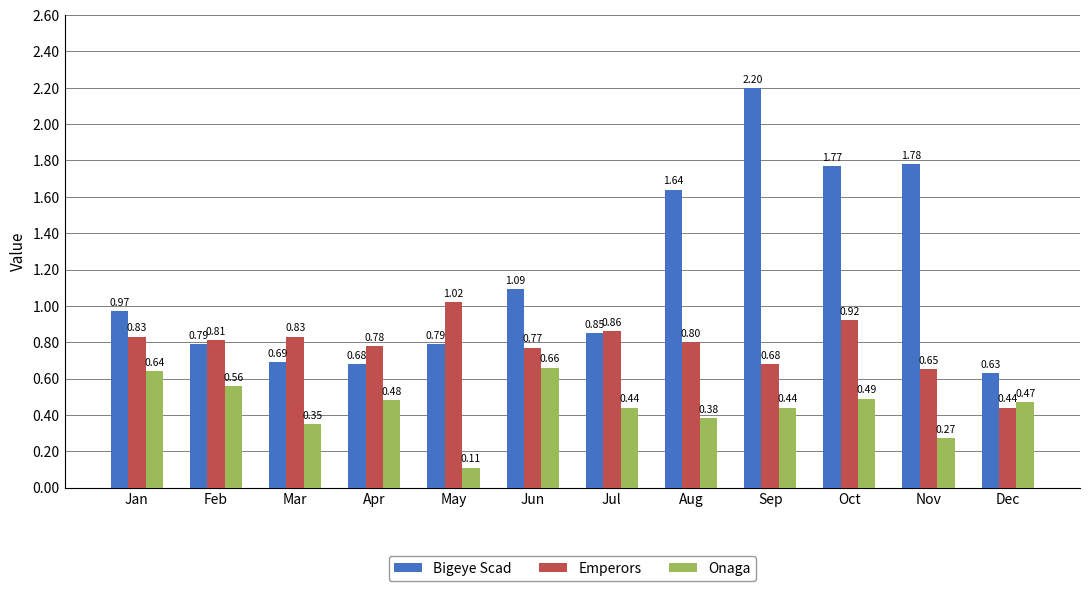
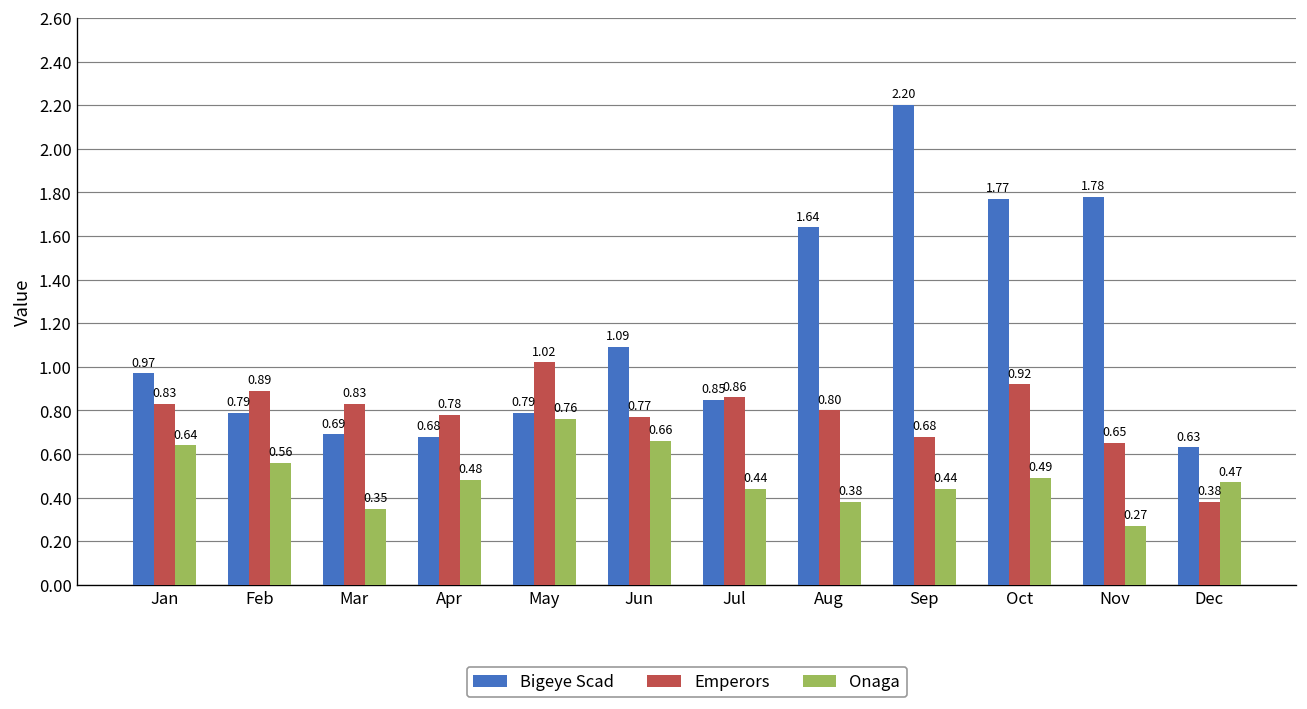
Emperors, Feb: 0.81 -> 0.89
Onaga, May: 0.11 -> 0.76
Emperors, Dec: 0.44 -> 0.38
